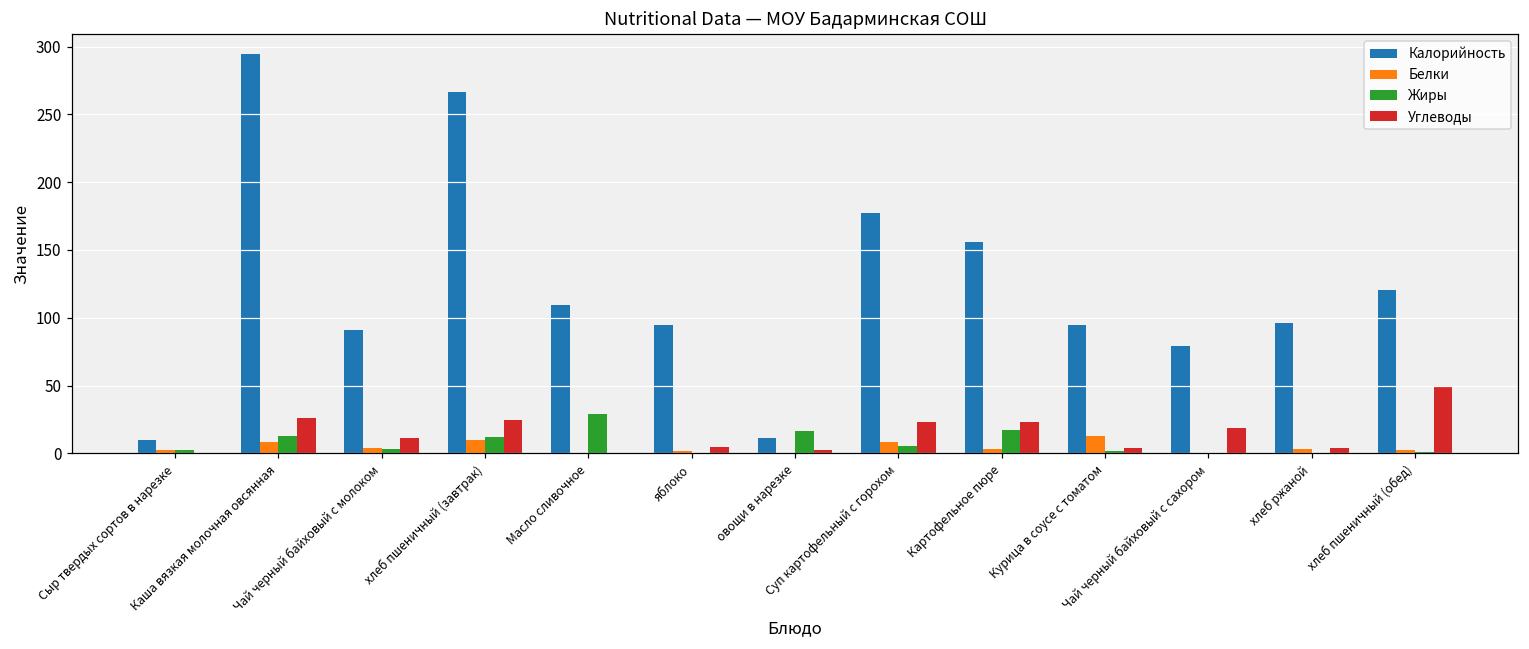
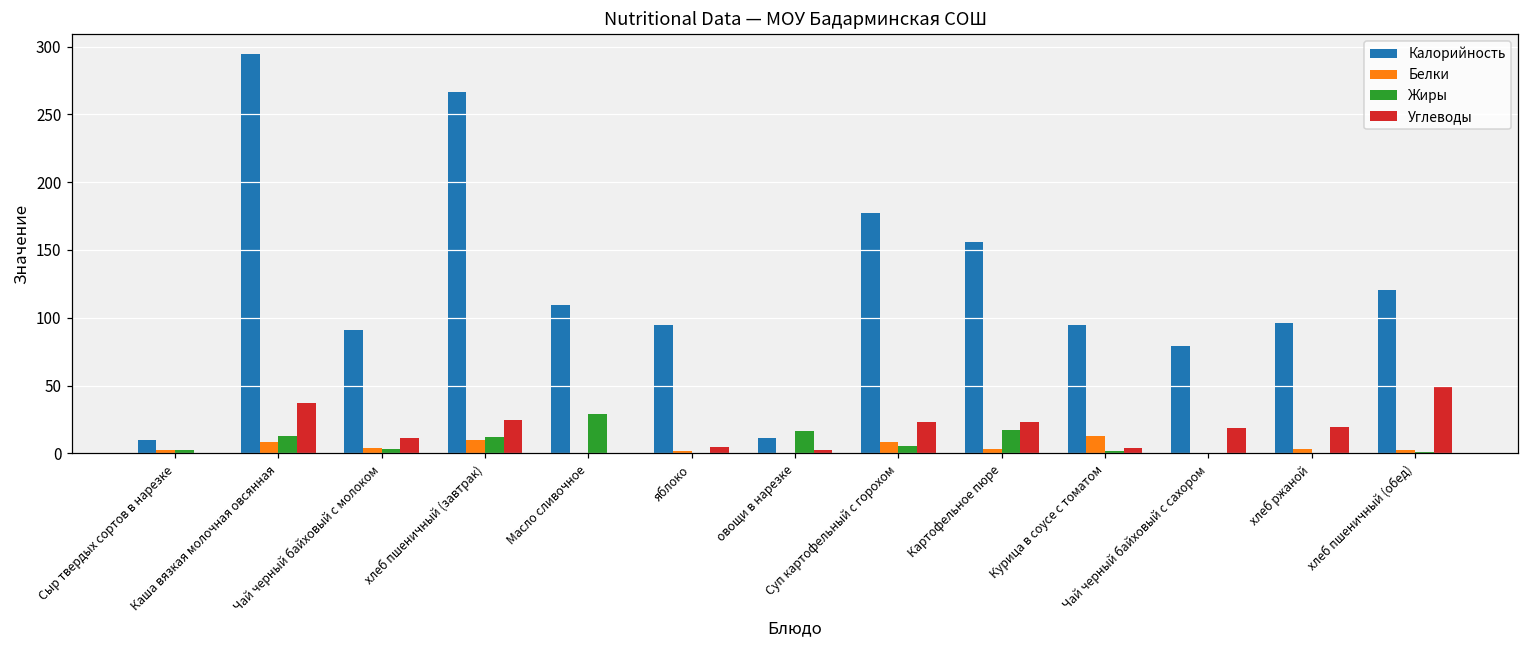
Углеводы, Каша вязкая молочная овсянная: 26 -> 37
Углеводы, хлеб ржаной: 4 -> 19
